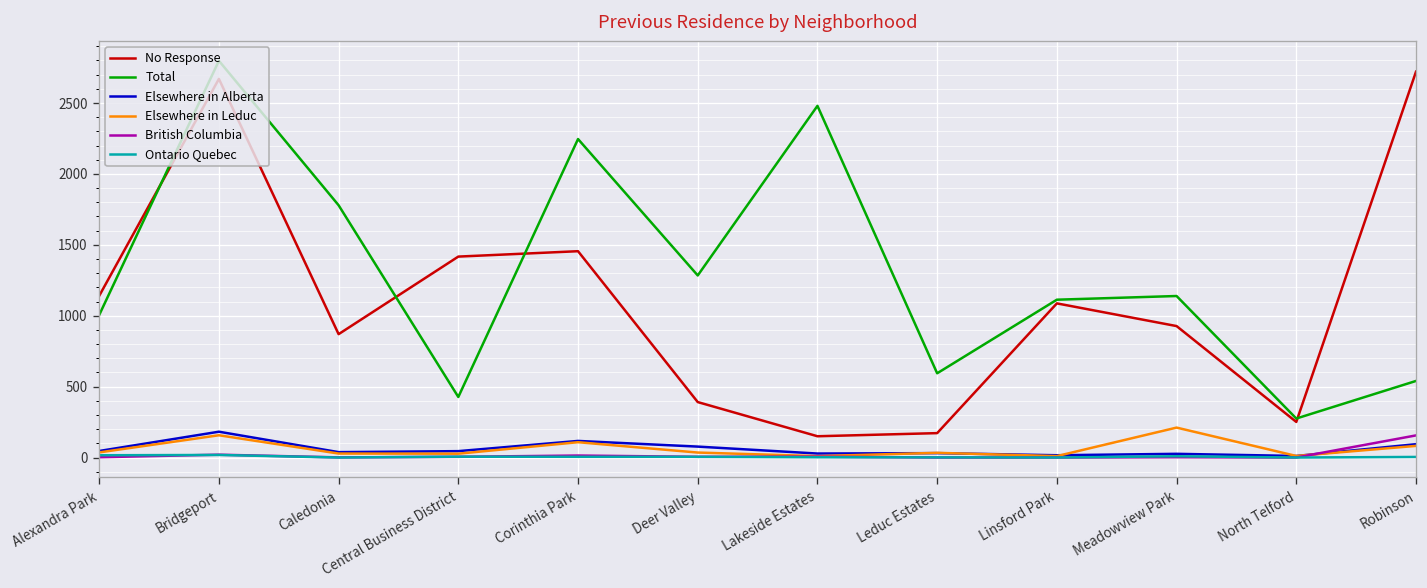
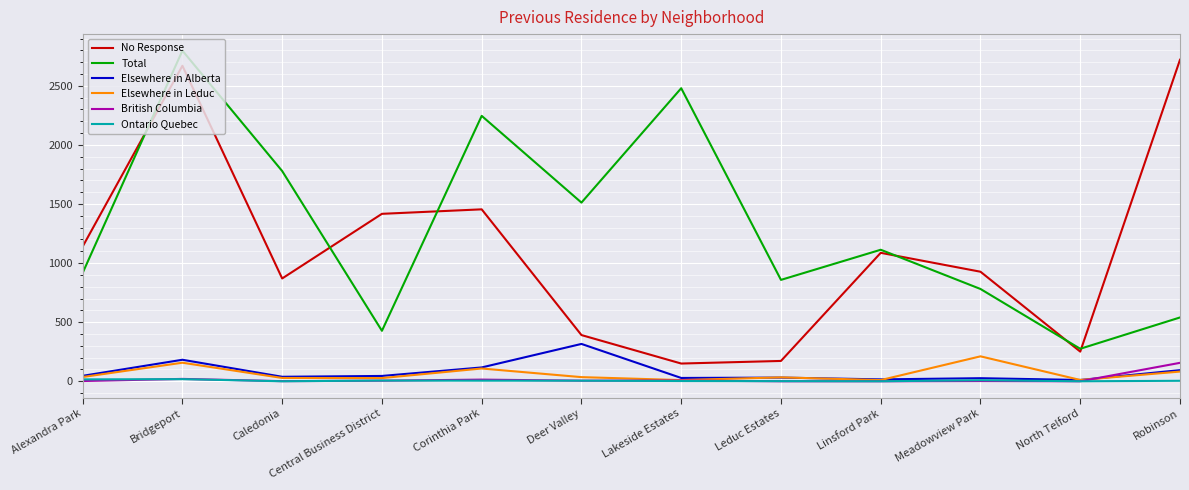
Total, Alexandra Park: 1010 -> 920
Total, Deer Valley: 1280 -> 1510
Elsewhere in Alberta, Deer Valley: 80 -> 320
Total, Leduc Estates: 590 -> 860
Total, Meadowview Park: 1140 -> 780
